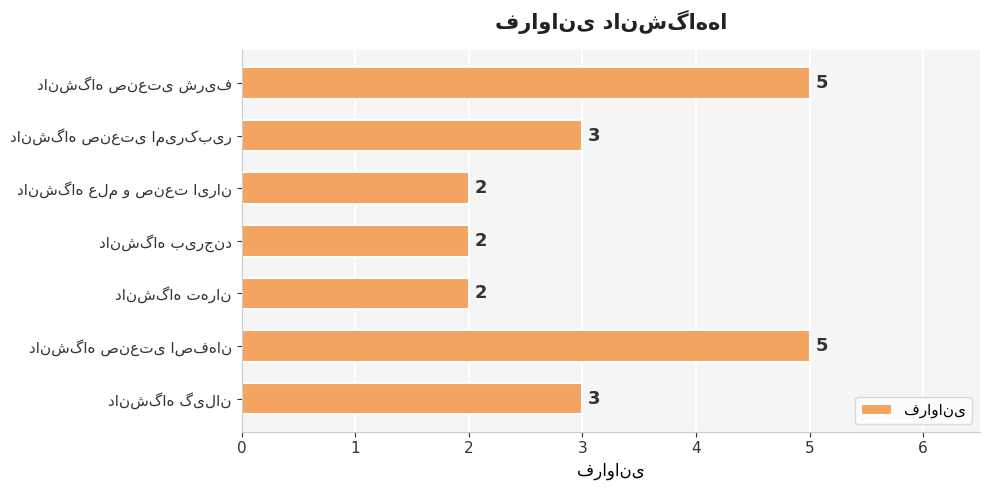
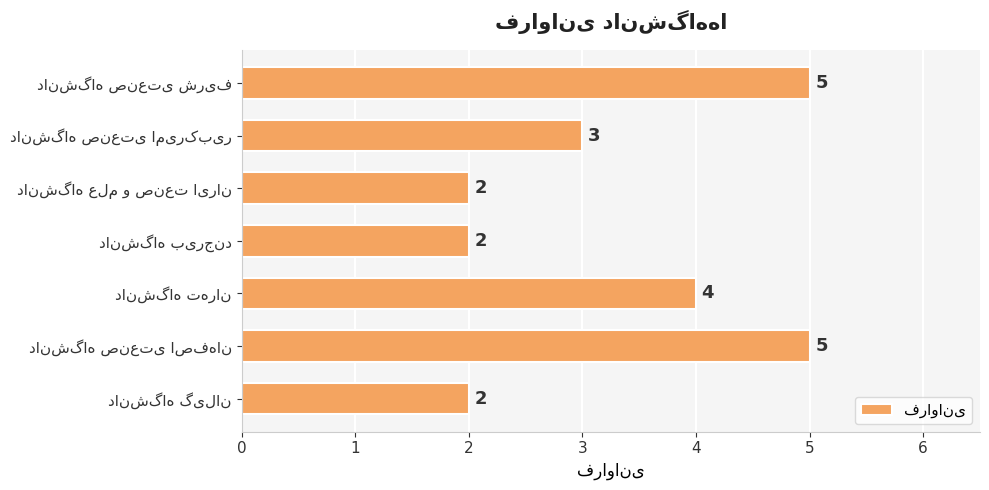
دانشگاه تهران: 2 -> 4
دانشگاه گیلان: 3 -> 2
